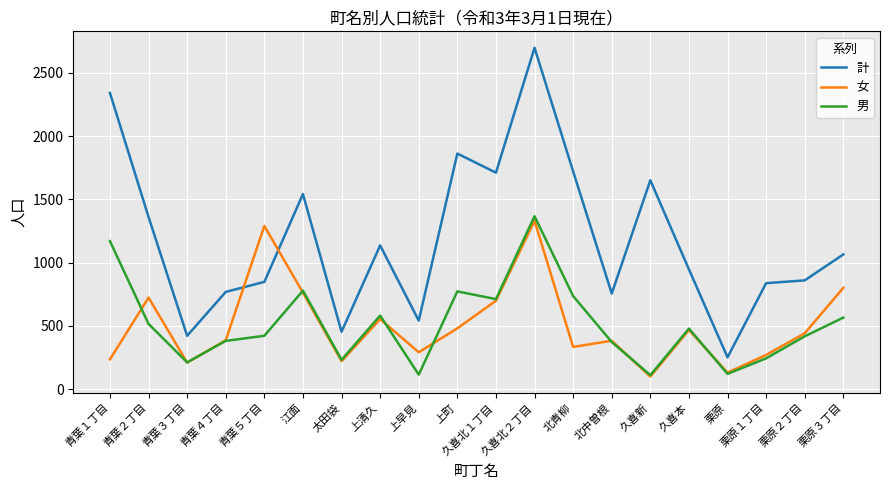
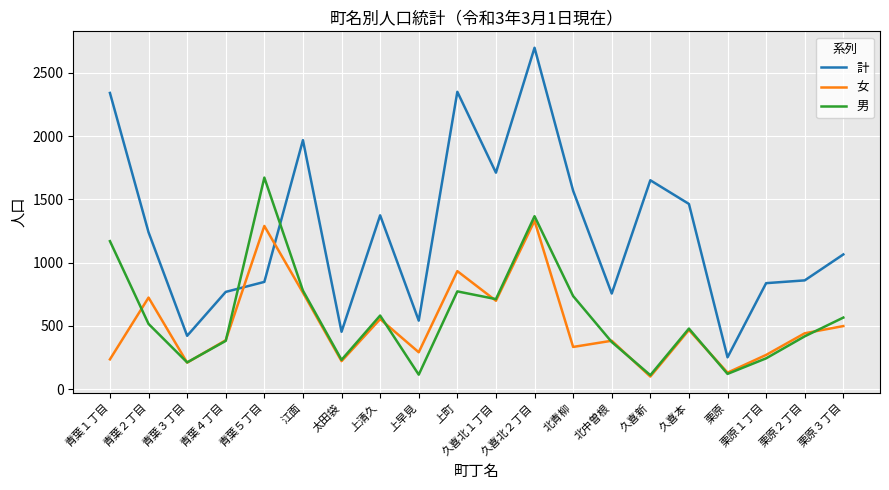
計, 青葉２丁目: 1360 -> 1240
男, 青葉５丁目: 420 -> 1670
計, 江面: 1540 -> 1970
計, 上清久: 1140 -> 1370
計, 上町: 1860 -> 2350
女, 上町: 480 -> 930
計, 北青柳: 1720 -> 1570
計, 久喜本: 950 -> 1460
女, 栗原３丁目: 800 -> 500
